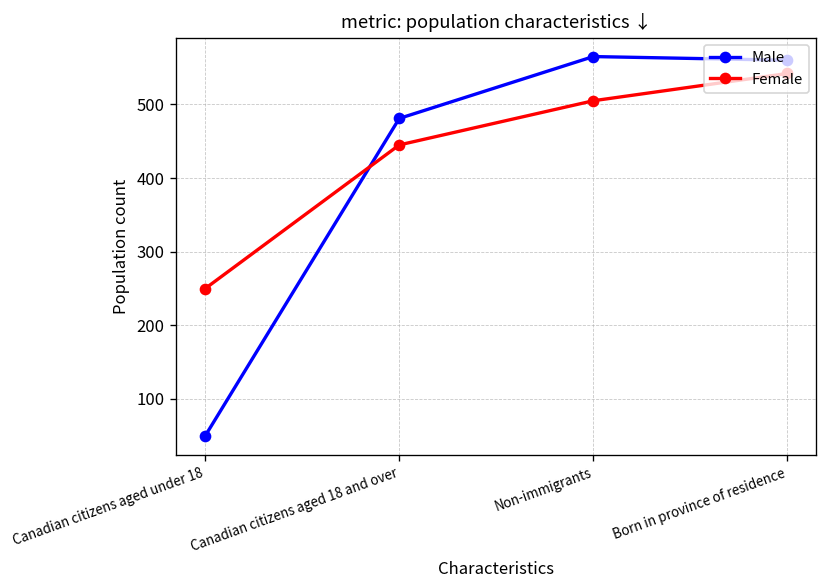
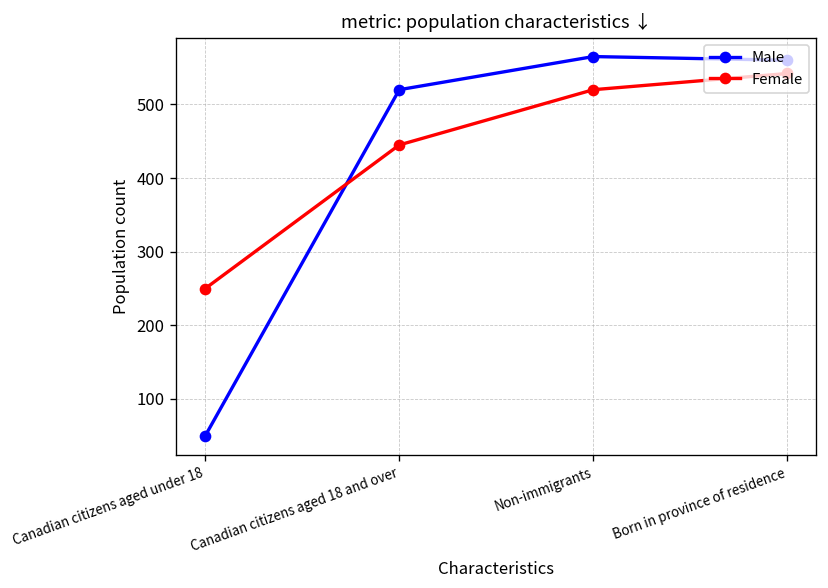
Male, Canadian citizens aged 18 and over: 480 -> 520
Female, Non-immigrants: 510 -> 520
